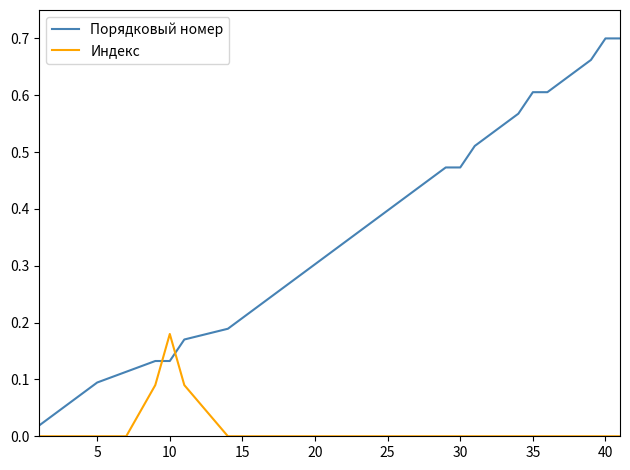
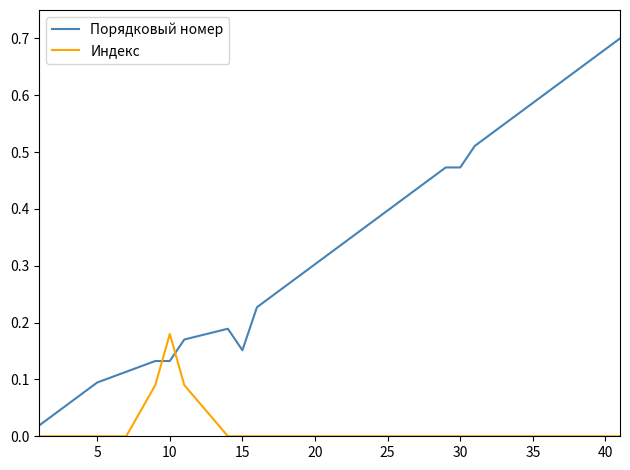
Порядковый номер, 15: 0.21 -> 0.15
Порядковый номер, 35: 0.61 -> 0.59
Порядковый номер, 40: 0.70 -> 0.68
